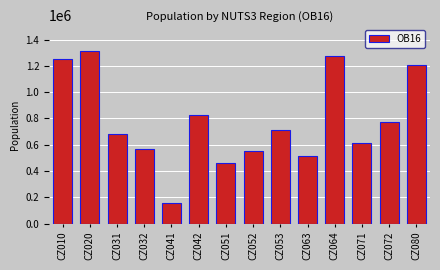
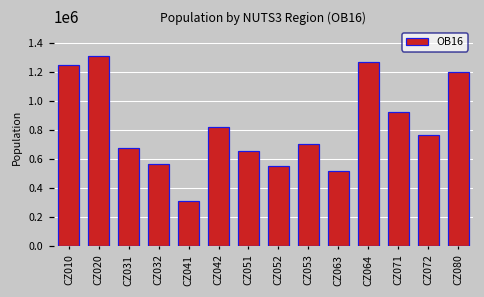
CZ041: 160000 -> 310000
CZ051: 460000 -> 660000
CZ071: 610000 -> 930000
